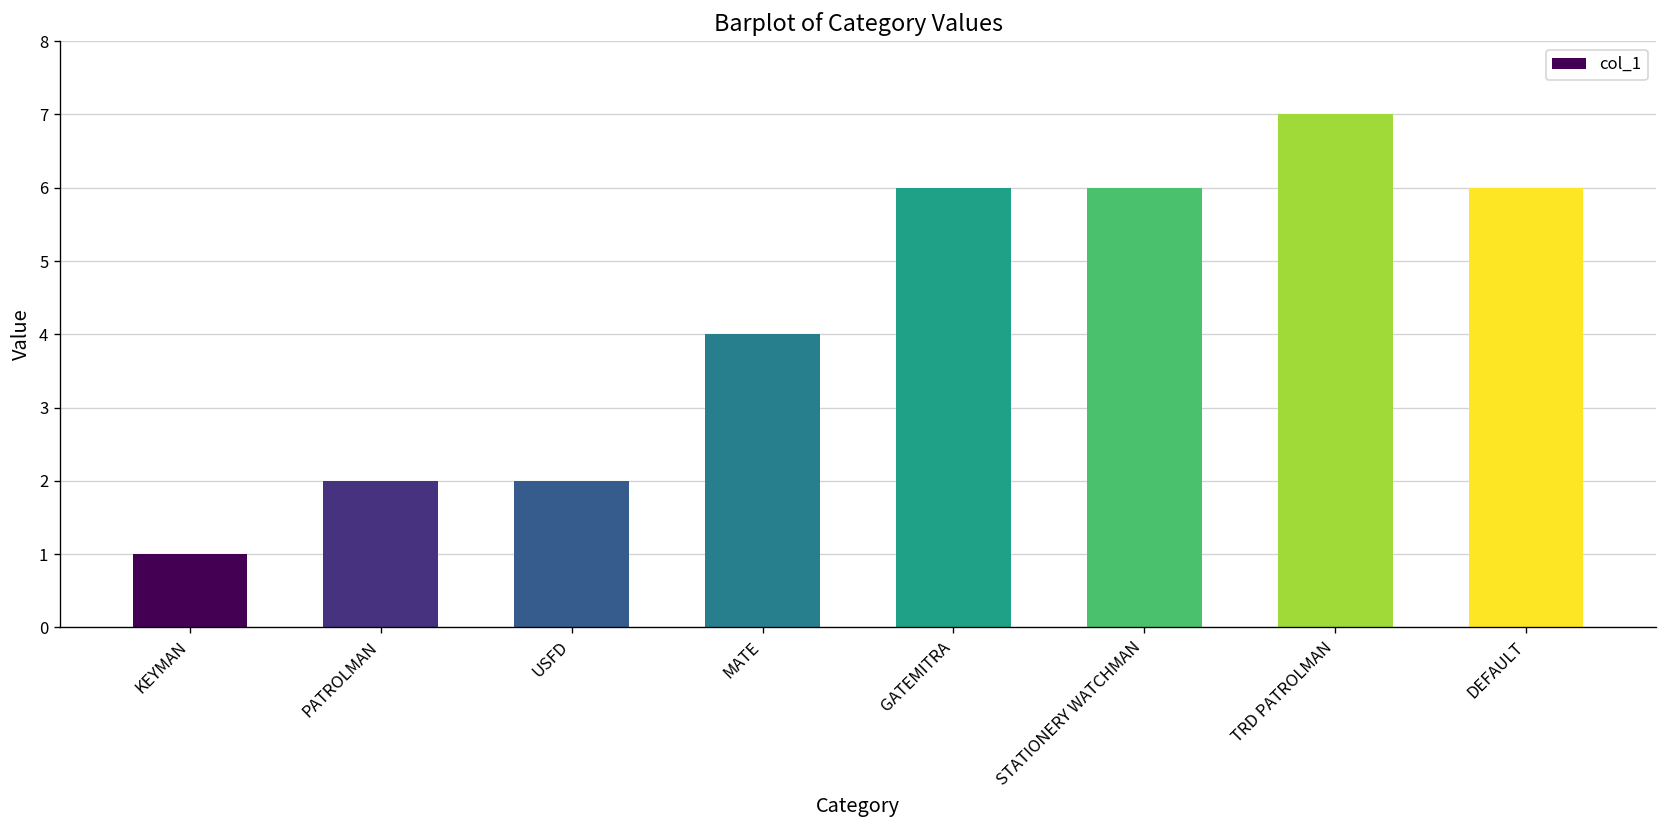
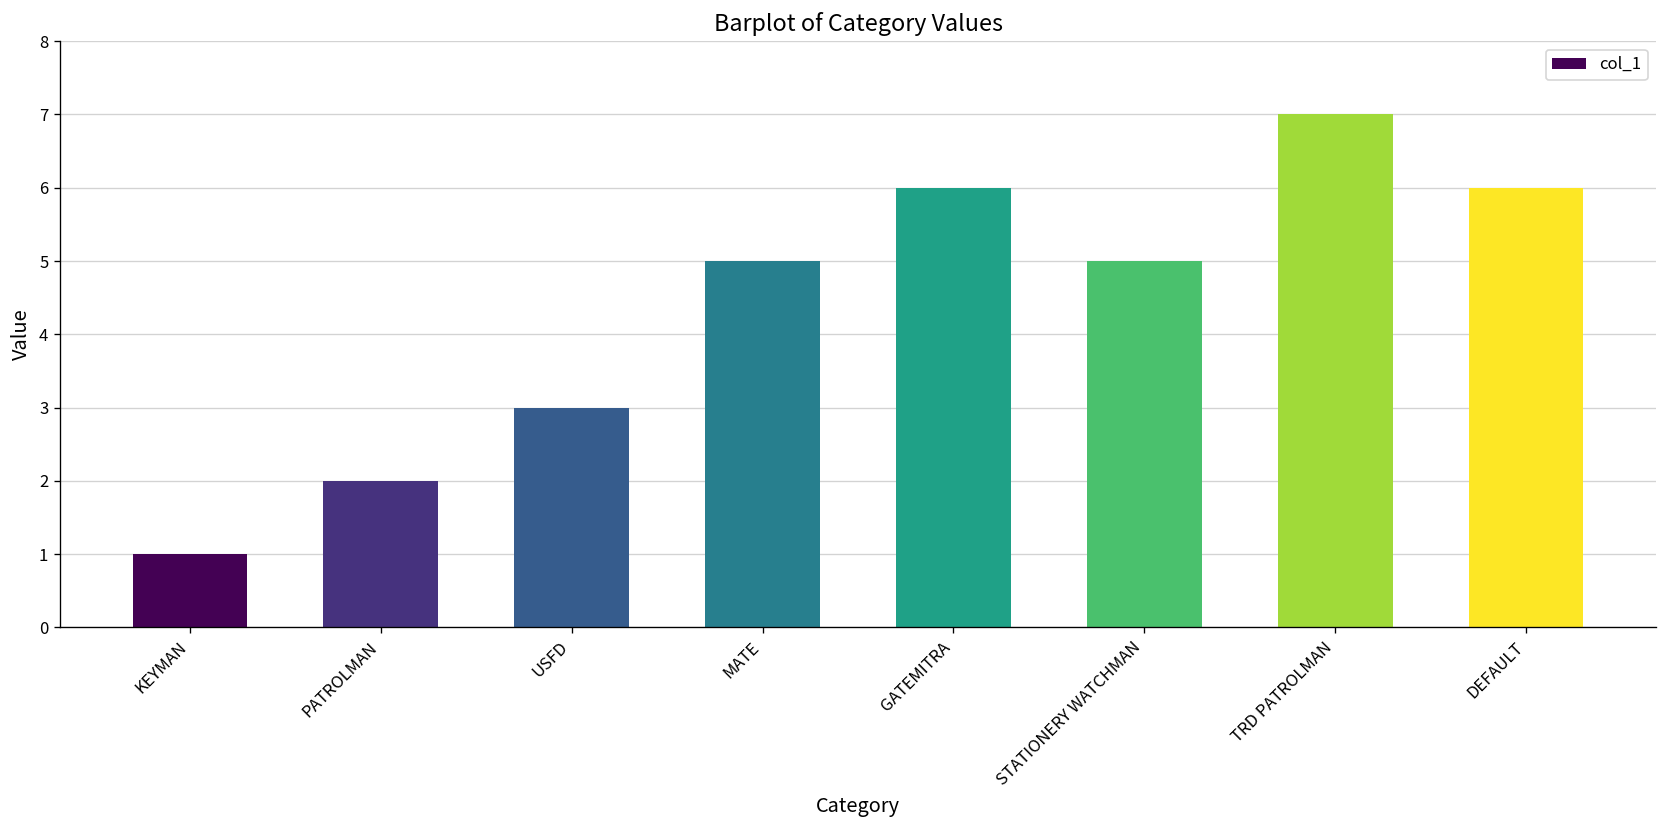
USFD: 2 -> 3
MATE: 4 -> 5
STATIONERY WATCHMAN: 6 -> 5
